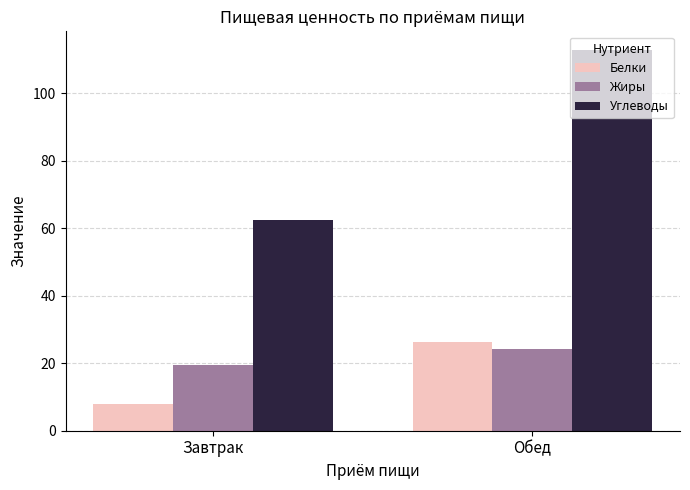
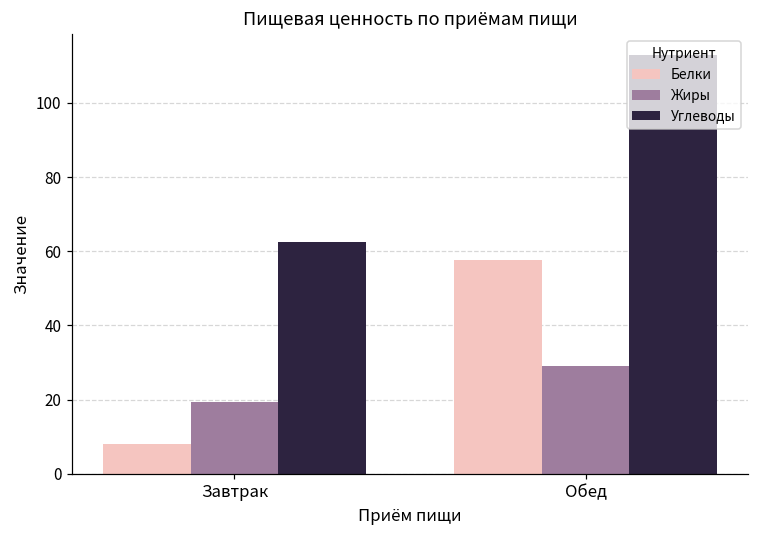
Белки, Обед: 26 -> 58
Жиры, Обед: 24 -> 29
